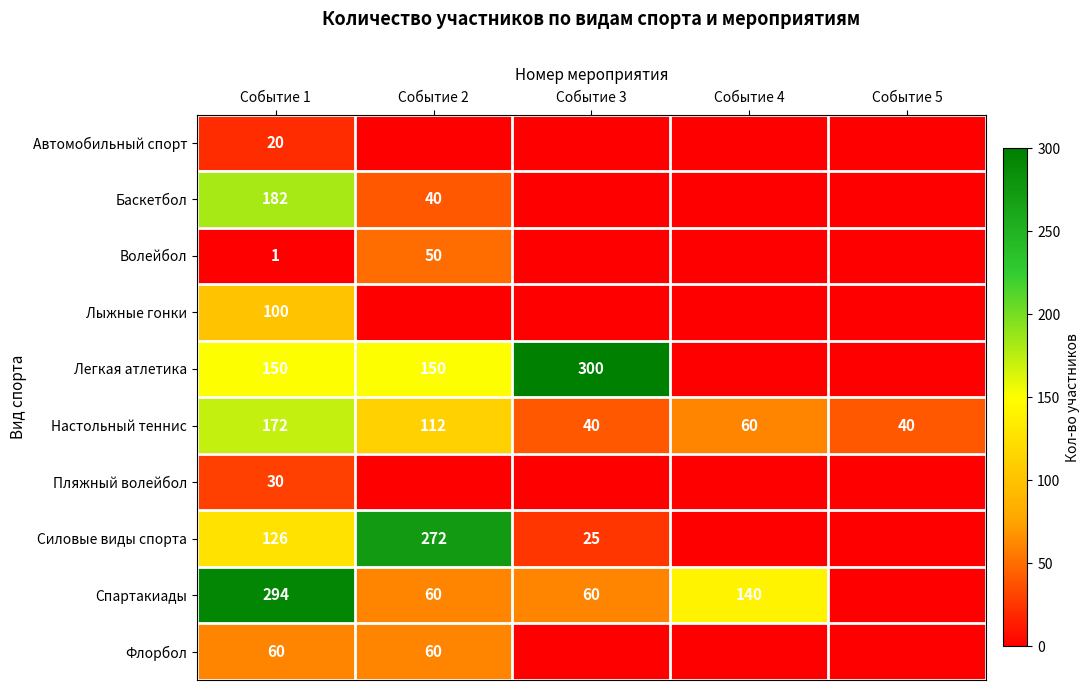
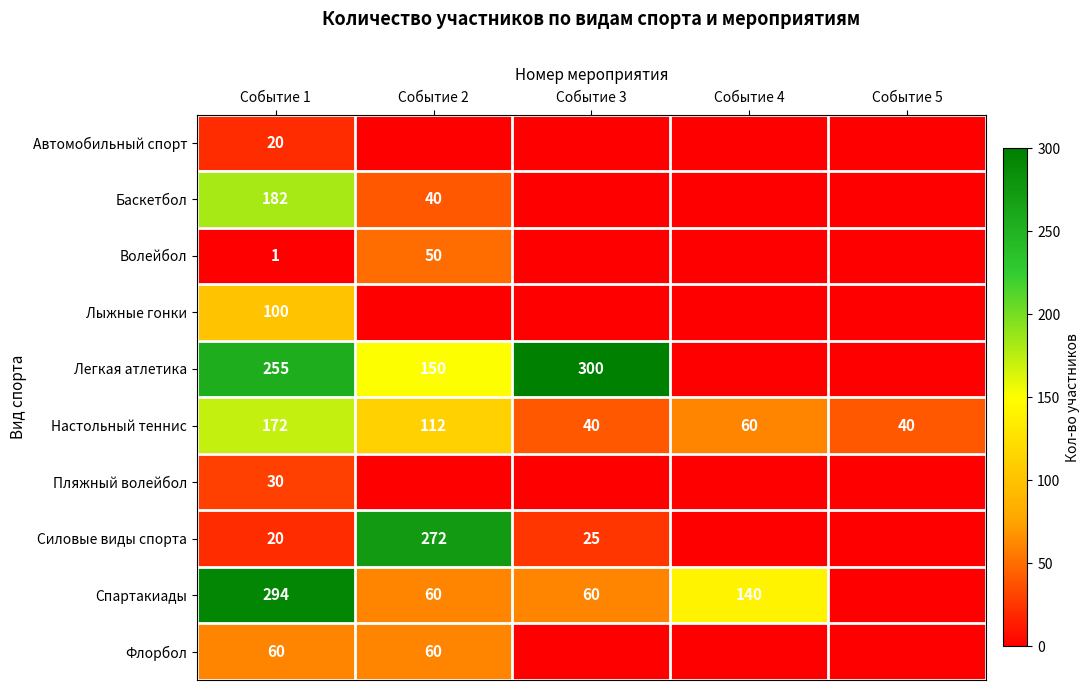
Легкая атлетика, Событие 1: 150 -> 255
Силовые виды спорта, Событие 1: 126 -> 20
